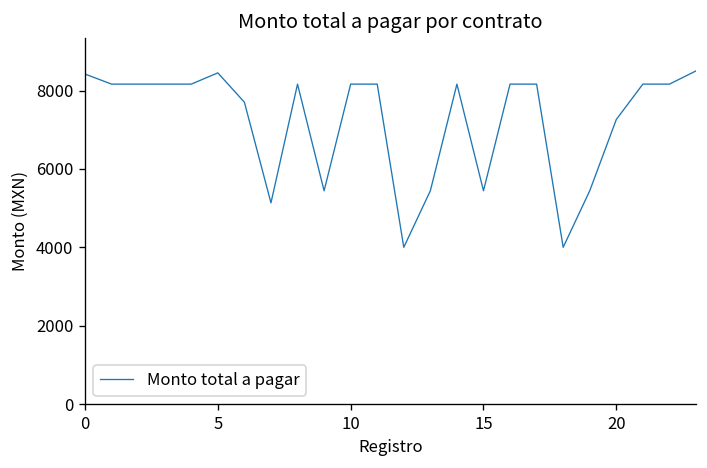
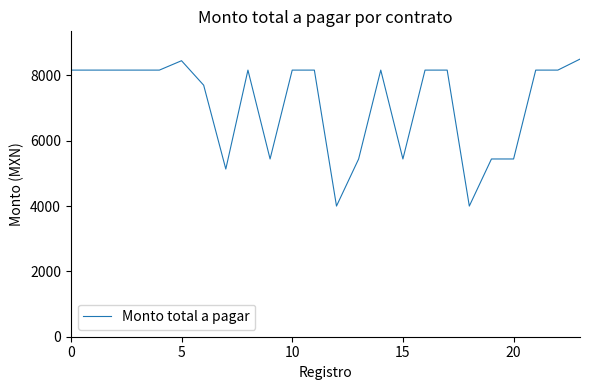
0: 8400 -> 8200
20: 7300 -> 5400
